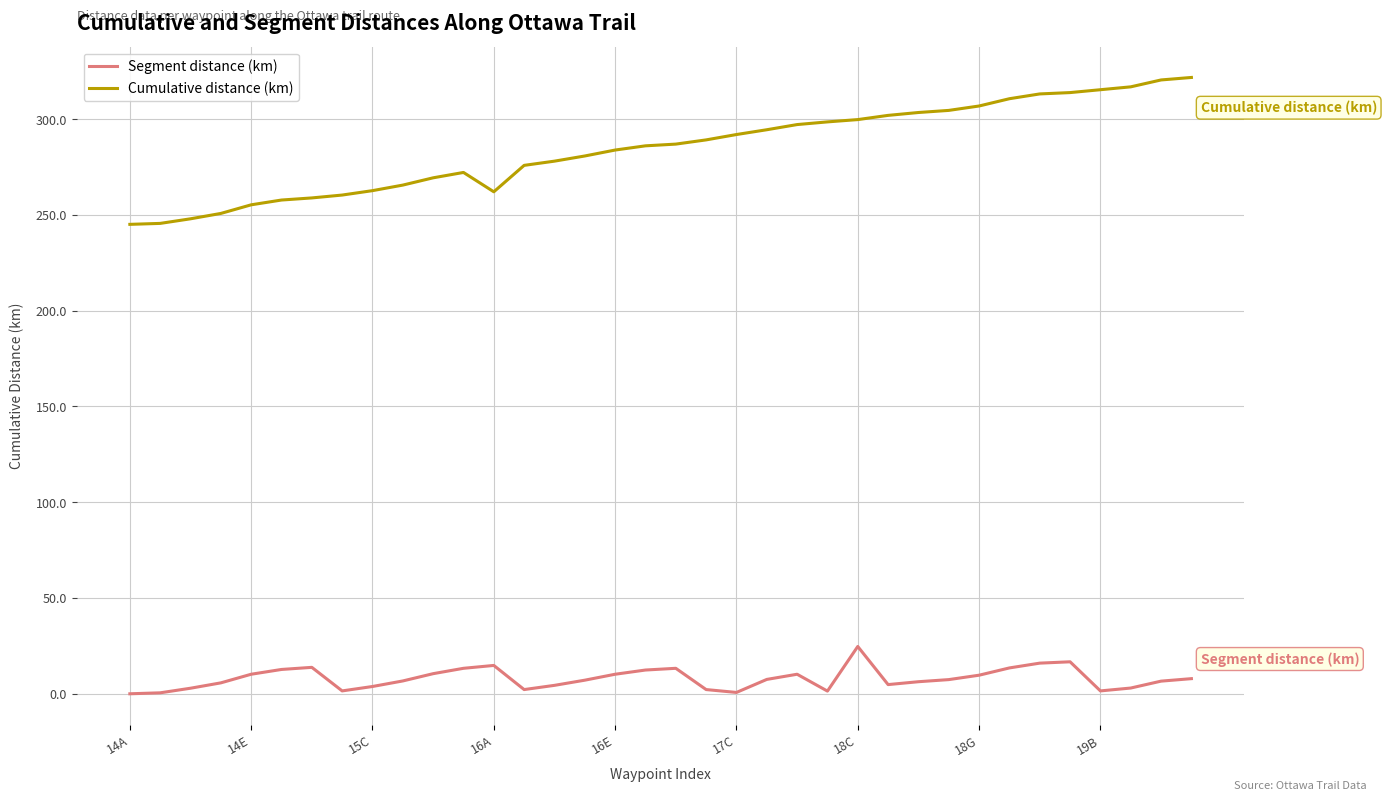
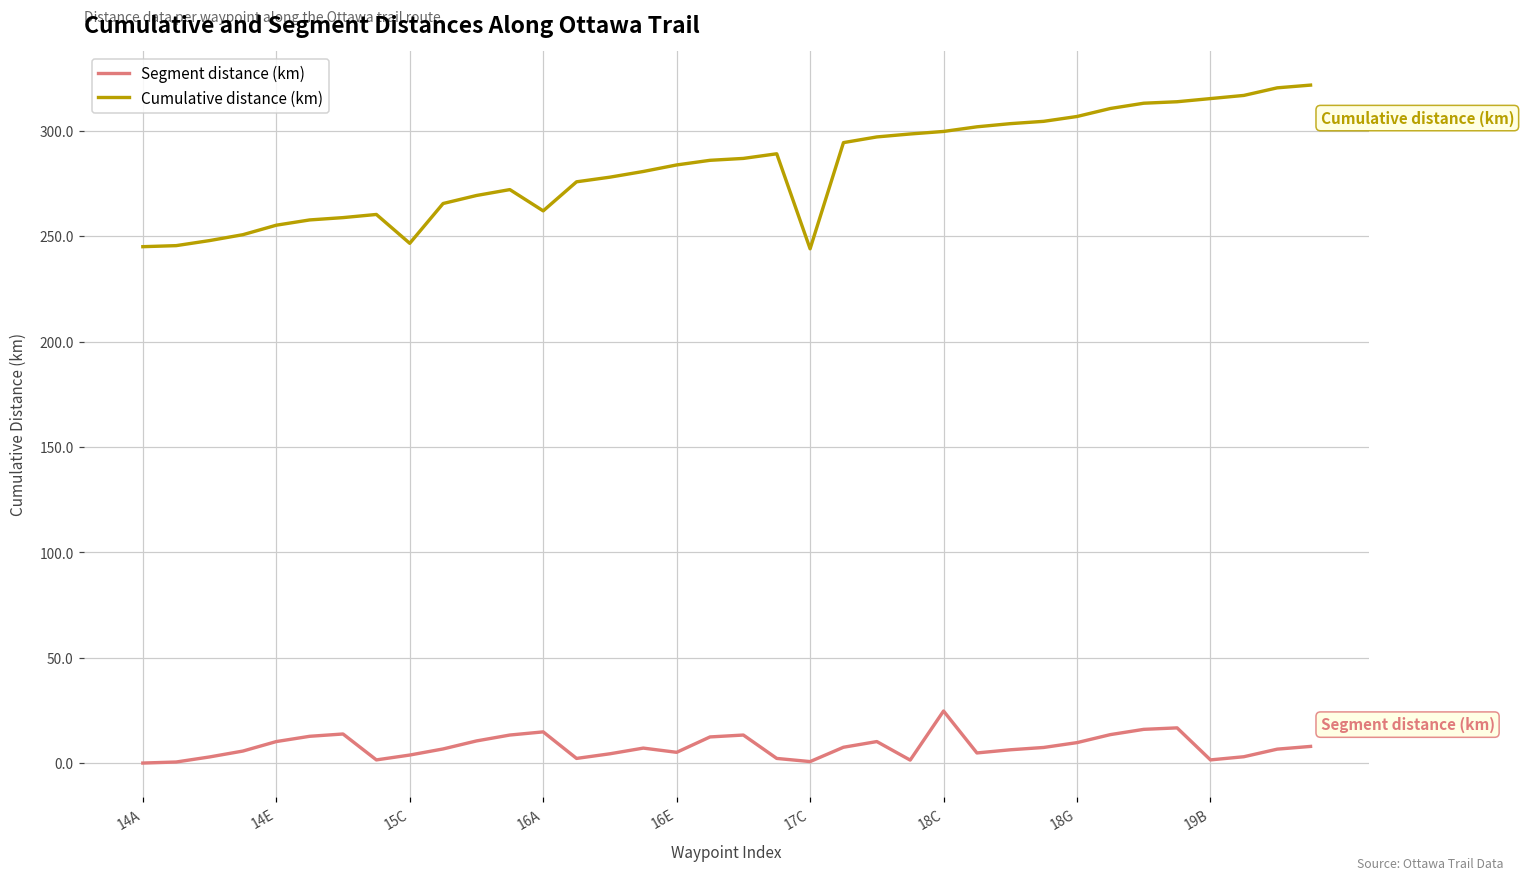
Cumulative distance (km), 15C: 263 -> 247
Segment distance (km), 16E: 10 -> 5
Cumulative distance (km), 17C: 292 -> 244
